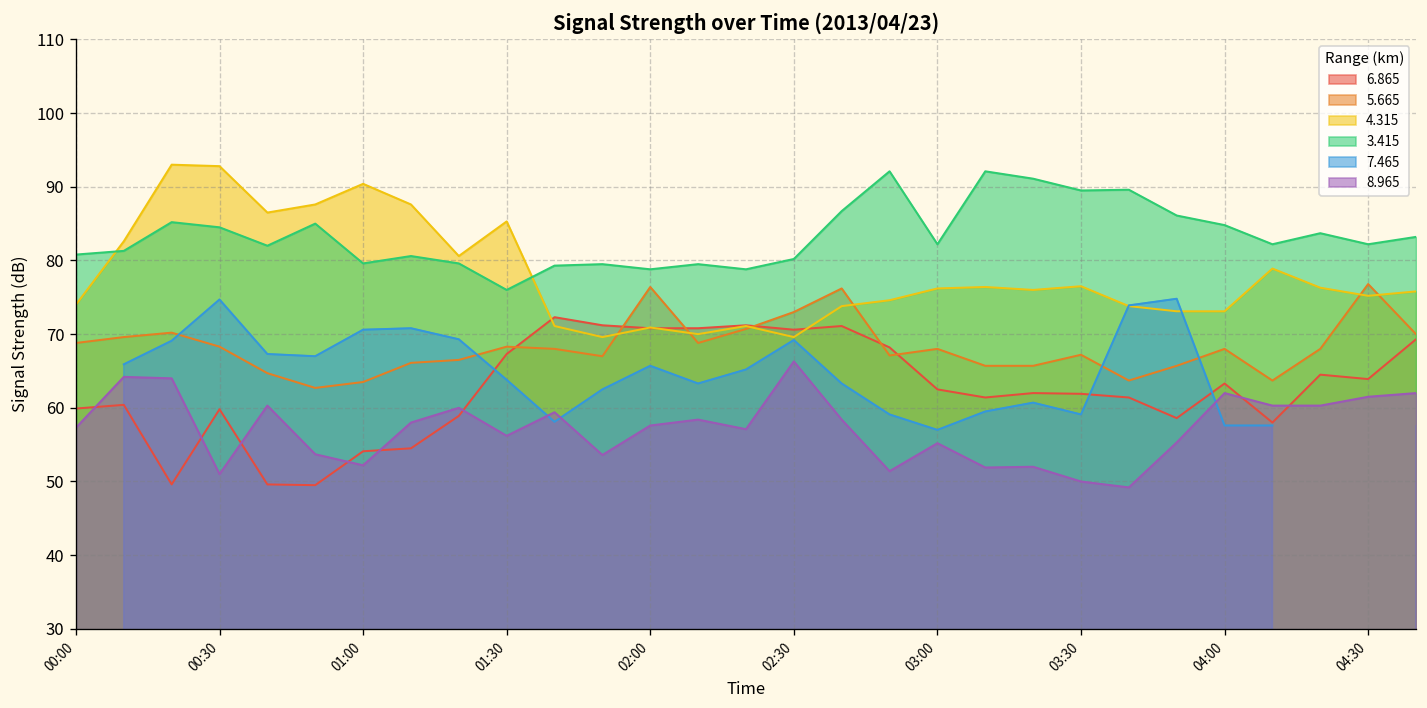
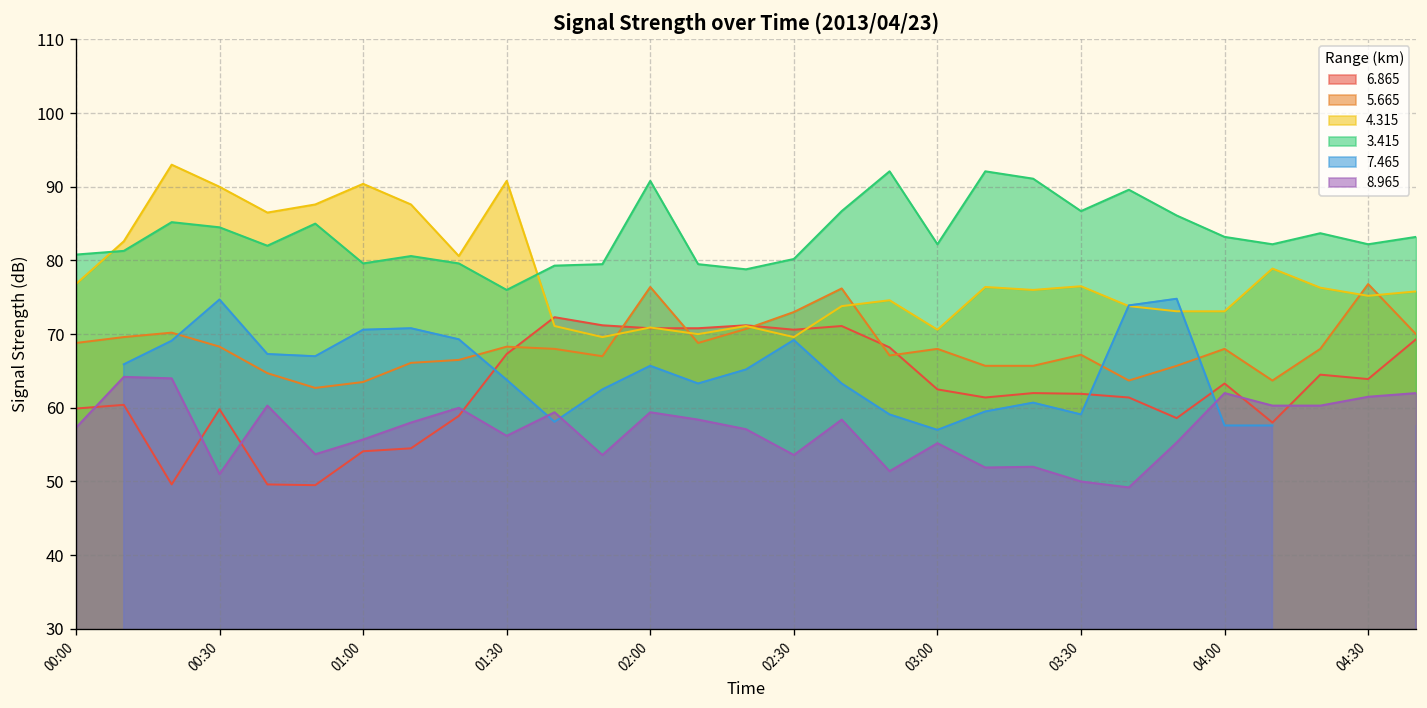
4.315, 00:00: 74 -> 77
4.315, 00:30: 93 -> 90
8.965, 01:00: 52 -> 56
4.315, 01:30: 85 -> 91
3.415, 02:00: 79 -> 91
8.965, 02:00: 58 -> 59
8.965, 02:30: 66 -> 54
4.315, 03:00: 76 -> 71
3.415, 03:30: 90 -> 87
3.415, 04:00: 85 -> 83
